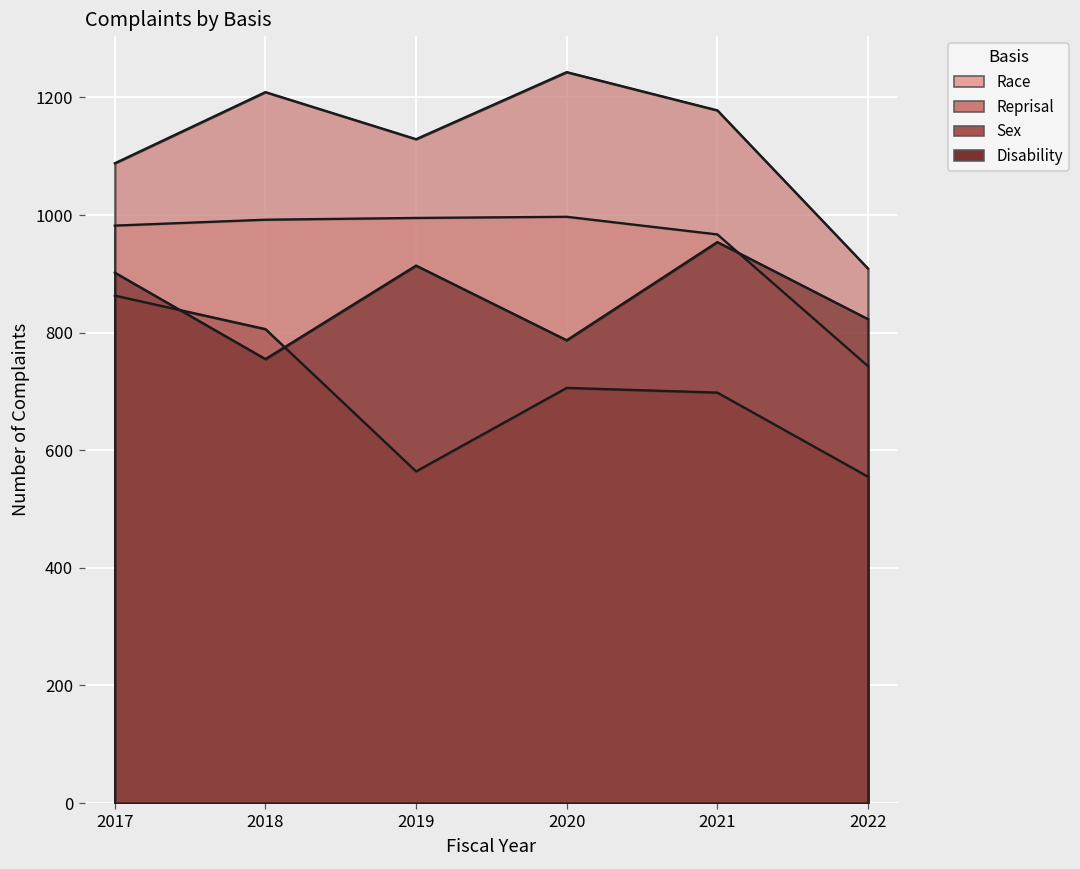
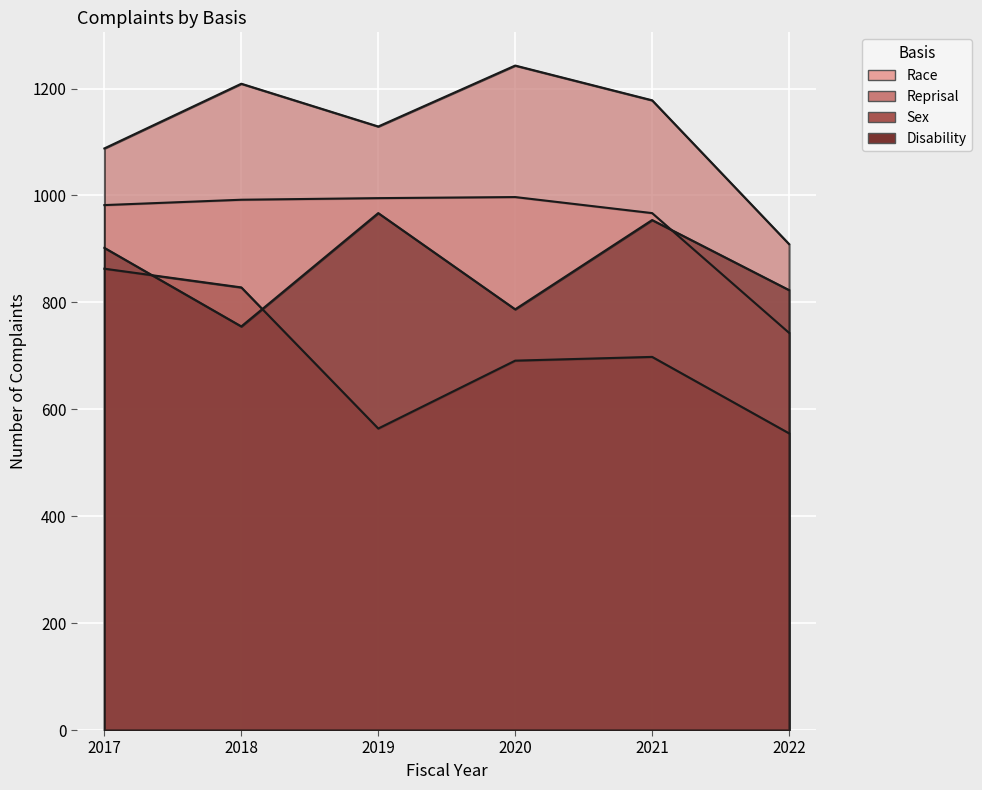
Sex, 2018: 810 -> 830
Disability, 2019: 910 -> 970
Sex, 2020: 710 -> 690
